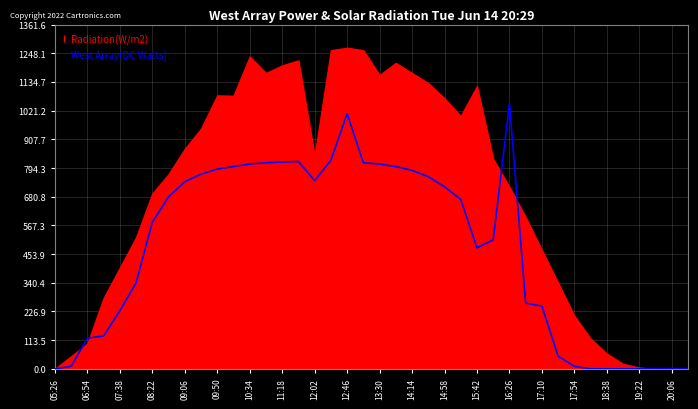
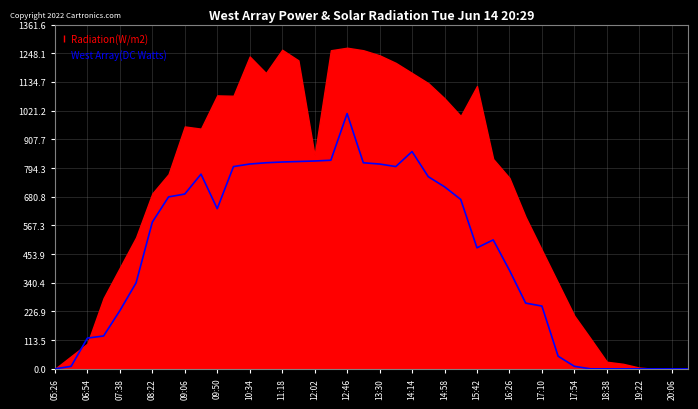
West Array(DC Watts), 09:06: 740 -> 690
Radiation(W/m2), 09:06: 870 -> 960
West Array(DC Watts), 09:50: 790 -> 630
Radiation(W/m2), 11:18: 1200 -> 1260
West Array(DC Watts), 12:02: 740 -> 820
Radiation(W/m2), 13:30: 1160 -> 1240
West Array(DC Watts), 14:14: 790 -> 860
West Array(DC Watts), 16:26: 1050 -> 390
Radiation(W/m2), 16:26: 720 -> 760
Radiation(W/m2), 18:38: 60 -> 30
